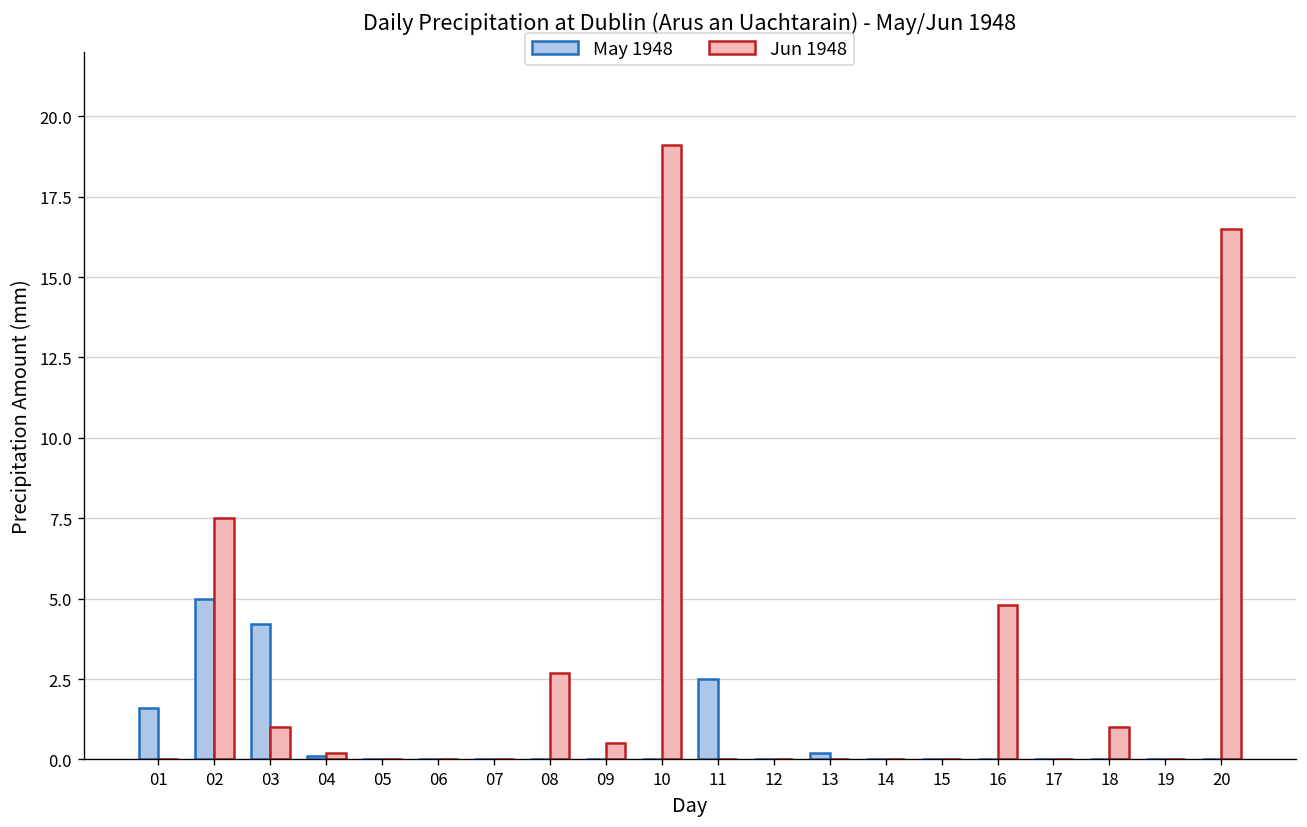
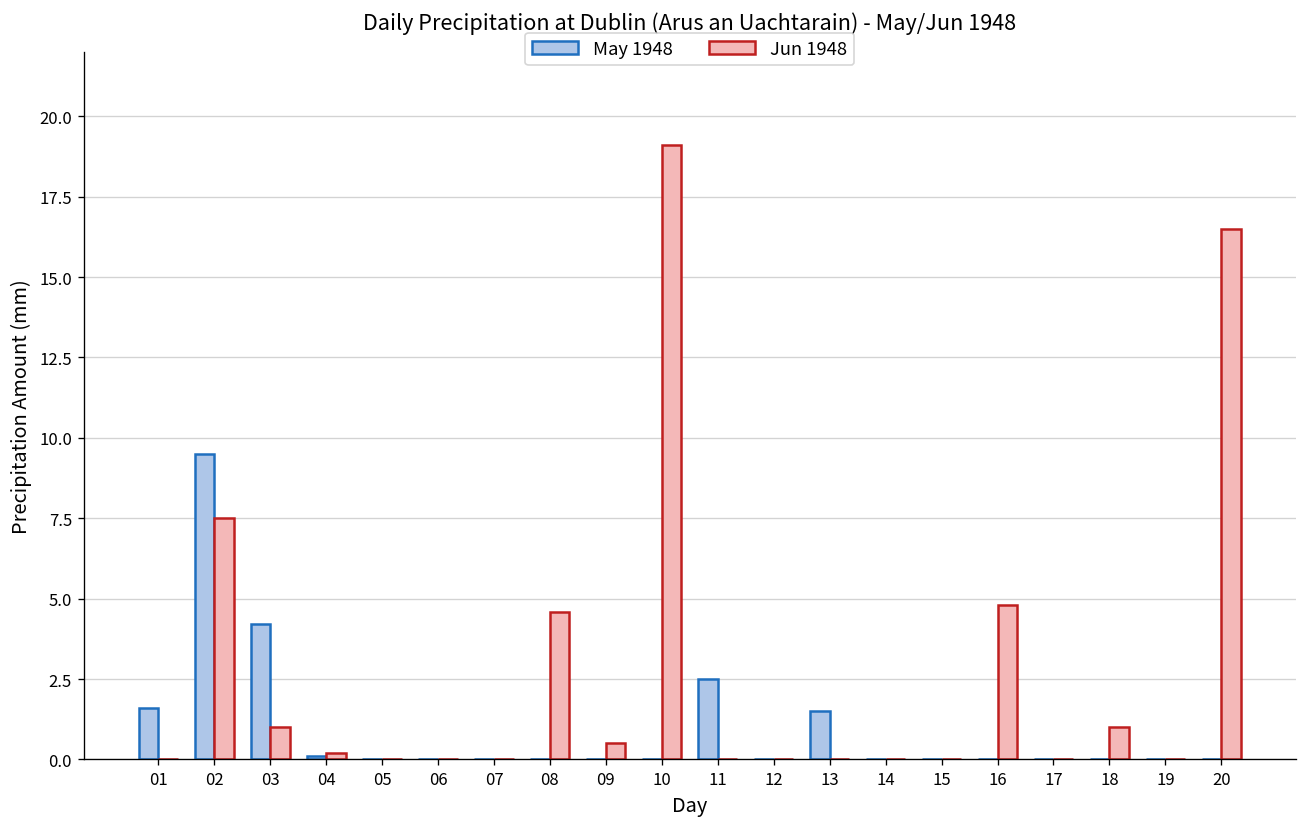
May 1948, 02: 5.0 -> 9.5
Jun 1948, 08: 2.7 -> 4.6
May 1948, 13: 0.2 -> 1.5
